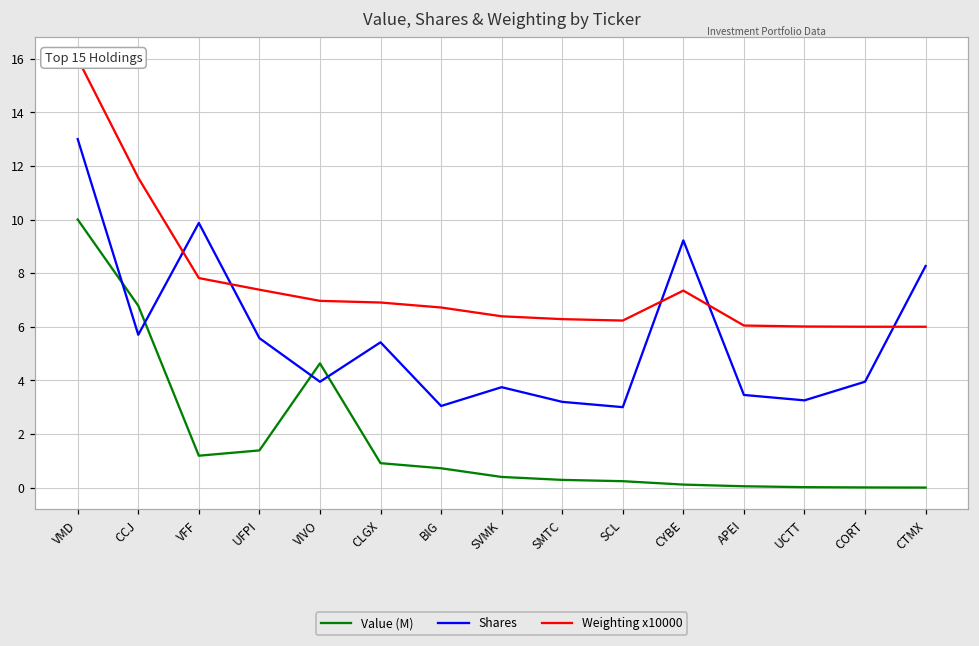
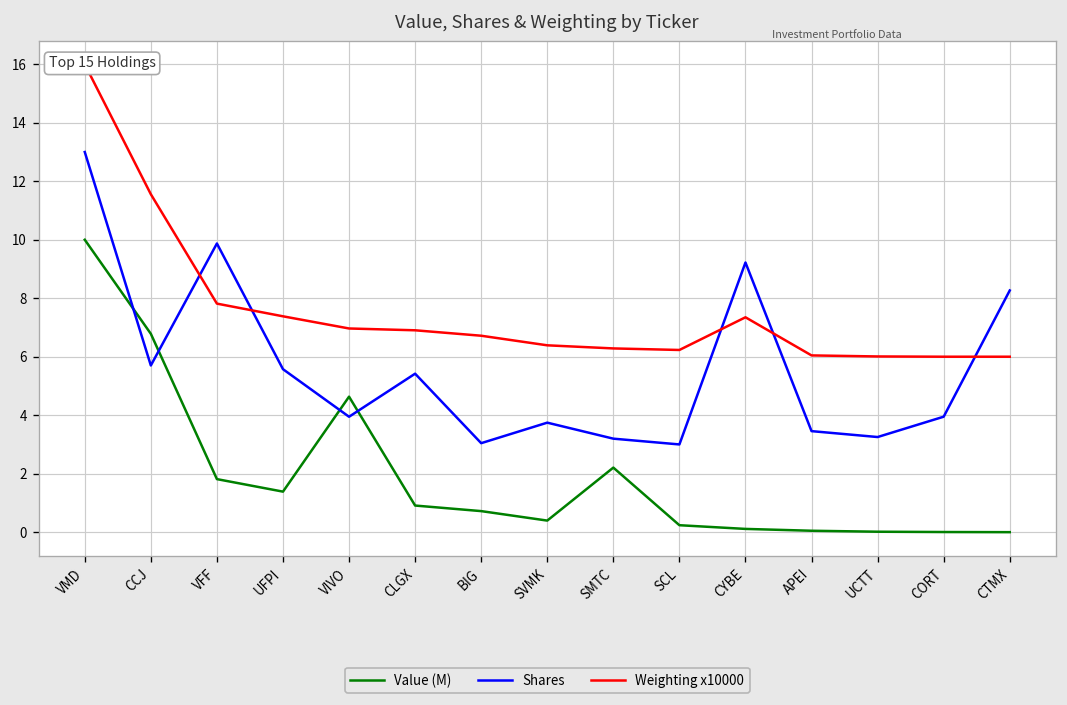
Value (M), VFF: 1.2 -> 1.8
Value (M), SMTC: 0.3 -> 2.2
